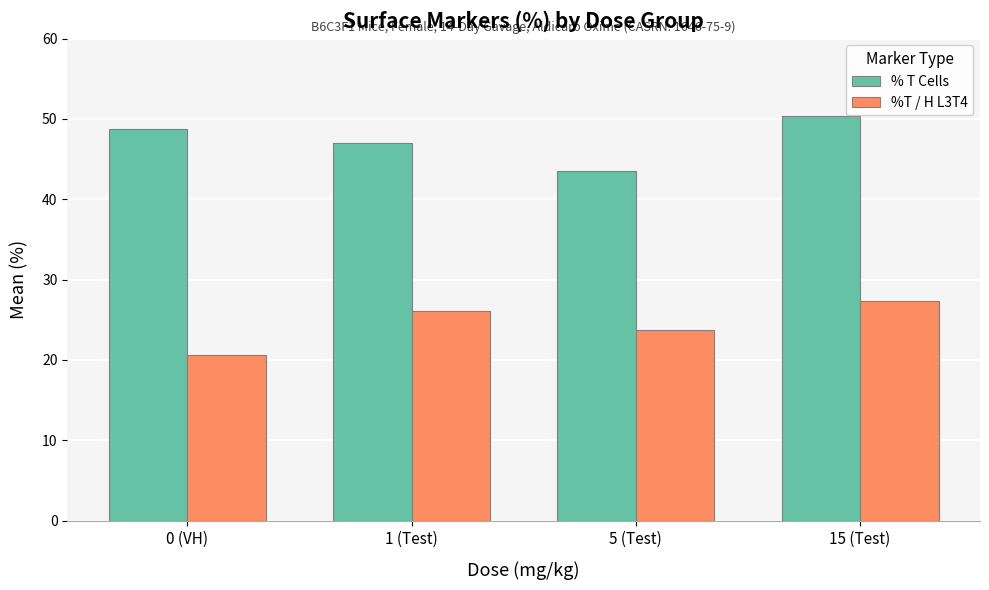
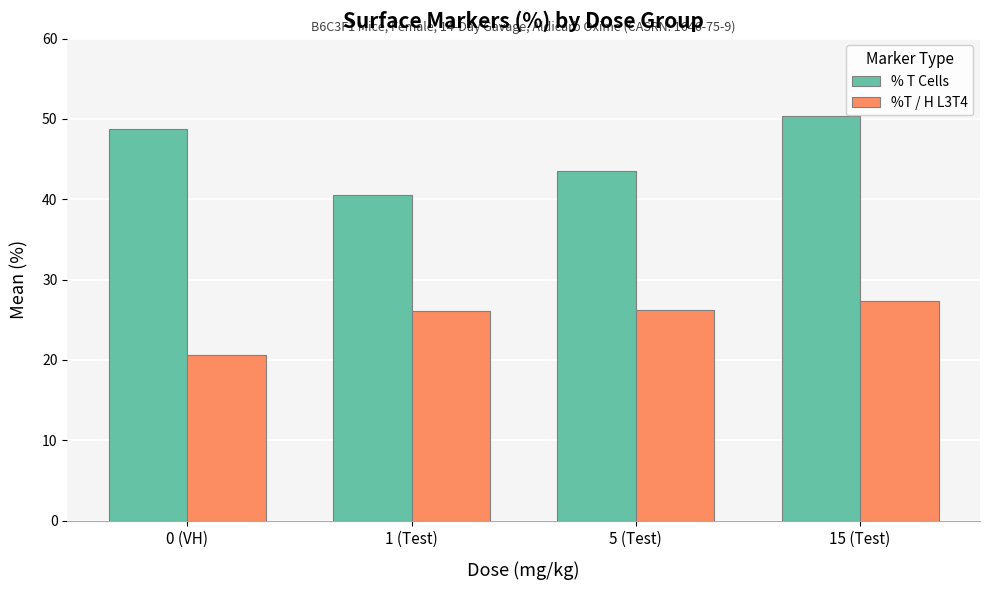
% T Cells, 1 (Test): 47 -> 41
%T / H L3T4, 5 (Test): 24 -> 26
